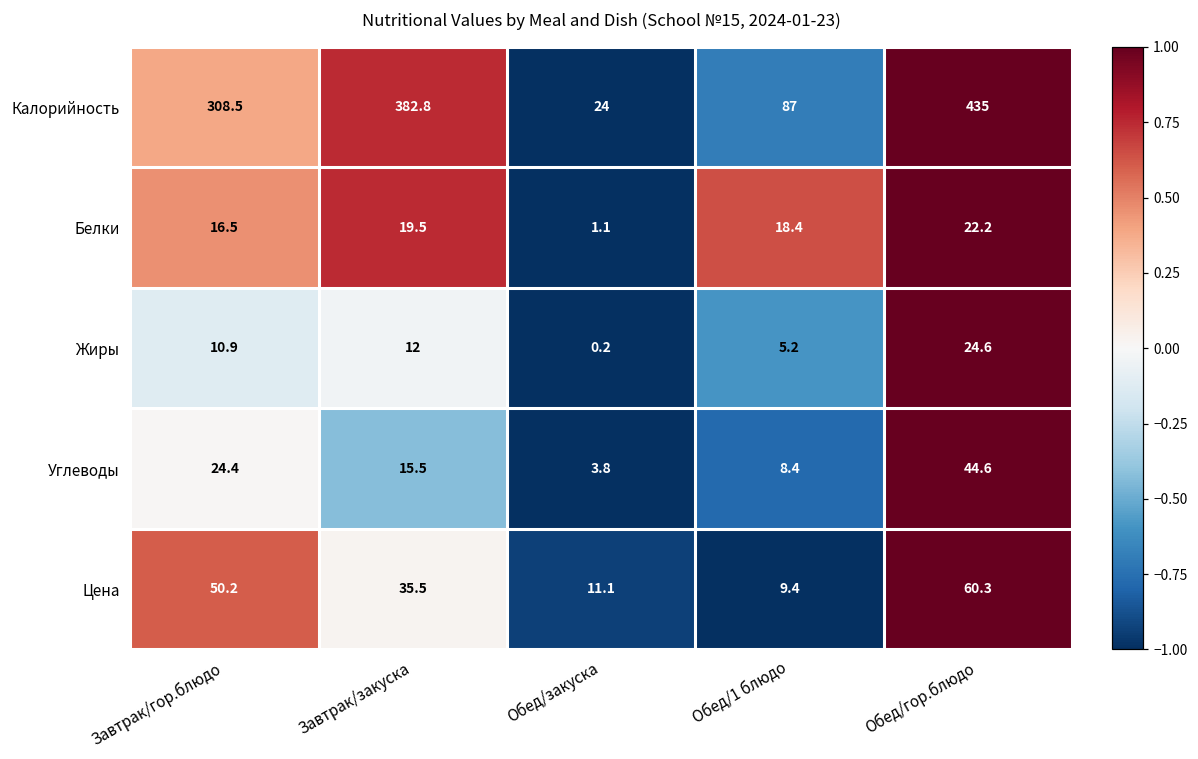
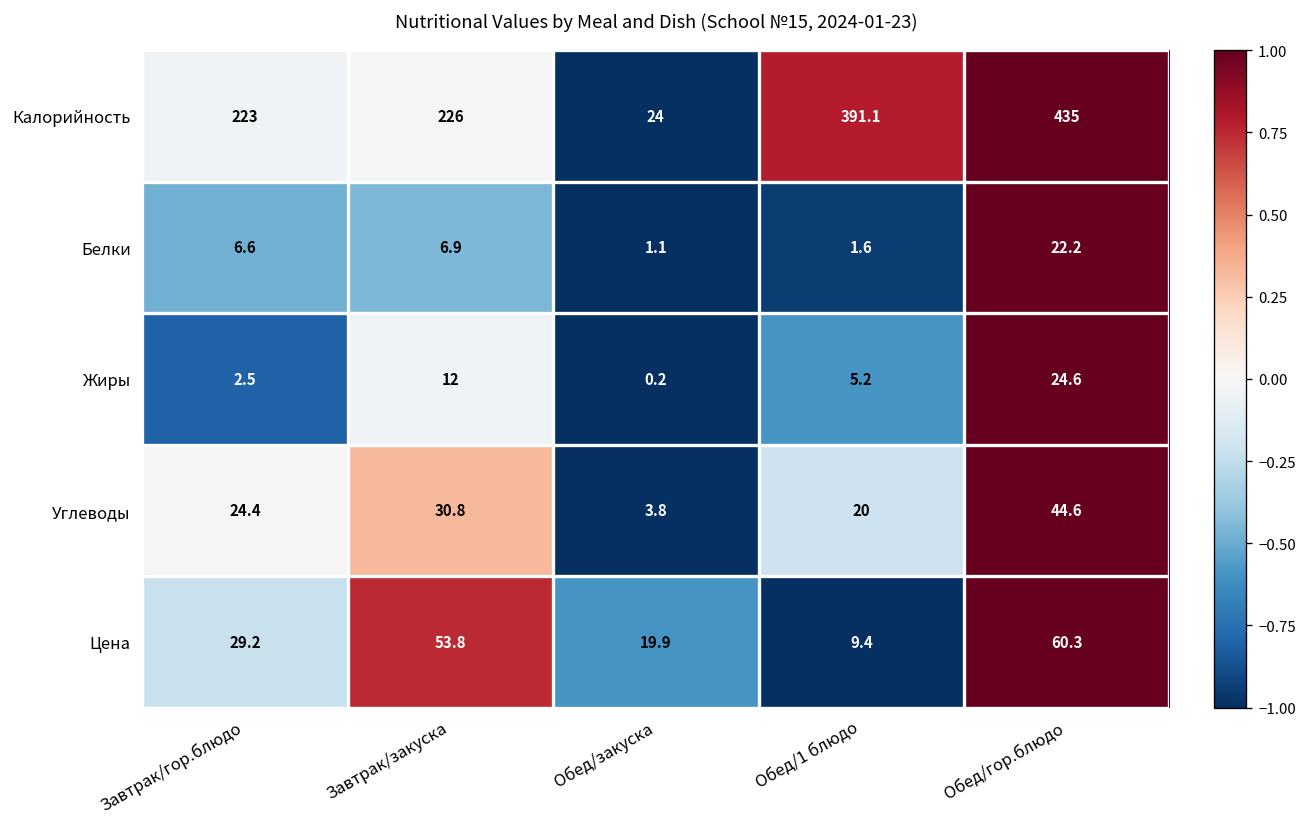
Калорийность, Завтрак/гор.блюдо: 308.5 -> 223
Калорийность, Завтрак/закуска: 382.8 -> 226
Калорийность, Обед/1 блюдо: 87 -> 391.1
Белки, Завтрак/гор.блюдо: 16.5 -> 6.6
Белки, Завтрак/закуска: 19.5 -> 6.9
Белки, Обед/1 блюдо: 18.4 -> 1.6
Жиры, Завтрак/гор.блюдо: 10.9 -> 2.5
Углеводы, Завтрак/закуска: 15.5 -> 30.8
Углеводы, Обед/1 блюдо: 8.4 -> 20
Цена, Завтрак/гор.блюдо: 50.2 -> 29.2
Цена, Завтрак/закуска: 35.5 -> 53.8
Цена, Обед/закуска: 11.1 -> 19.9
